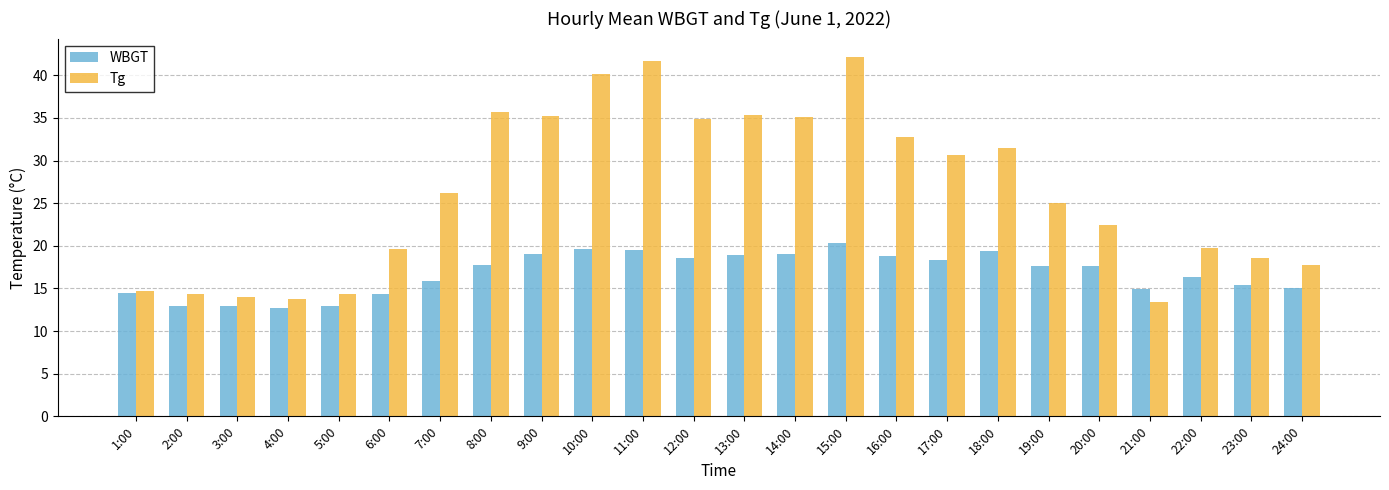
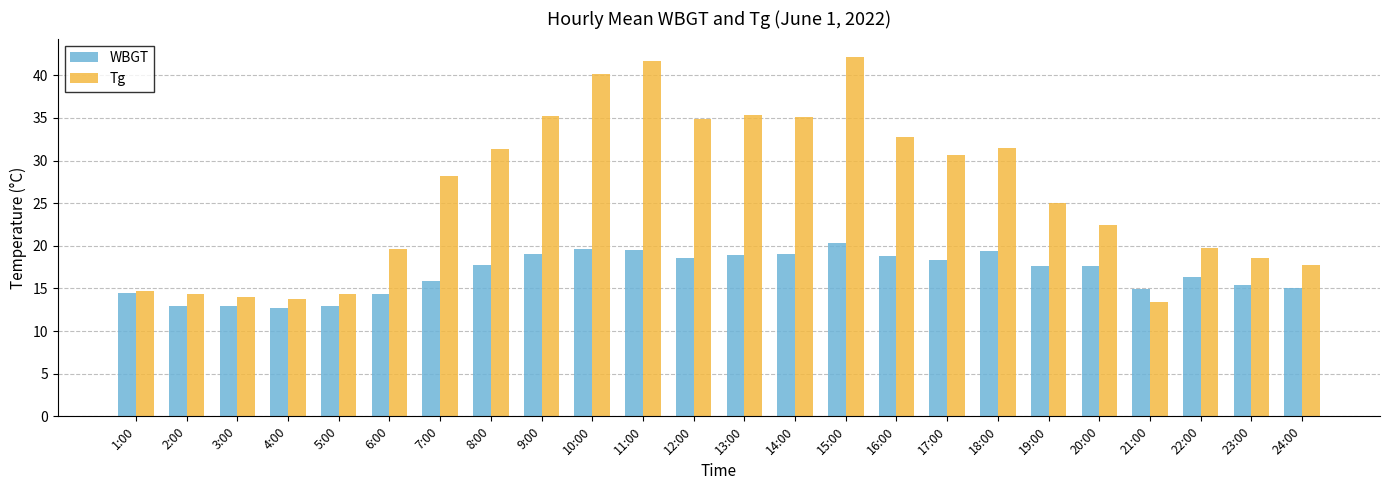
Tg, 7:00: 26 -> 28
Tg, 8:00: 36 -> 31
